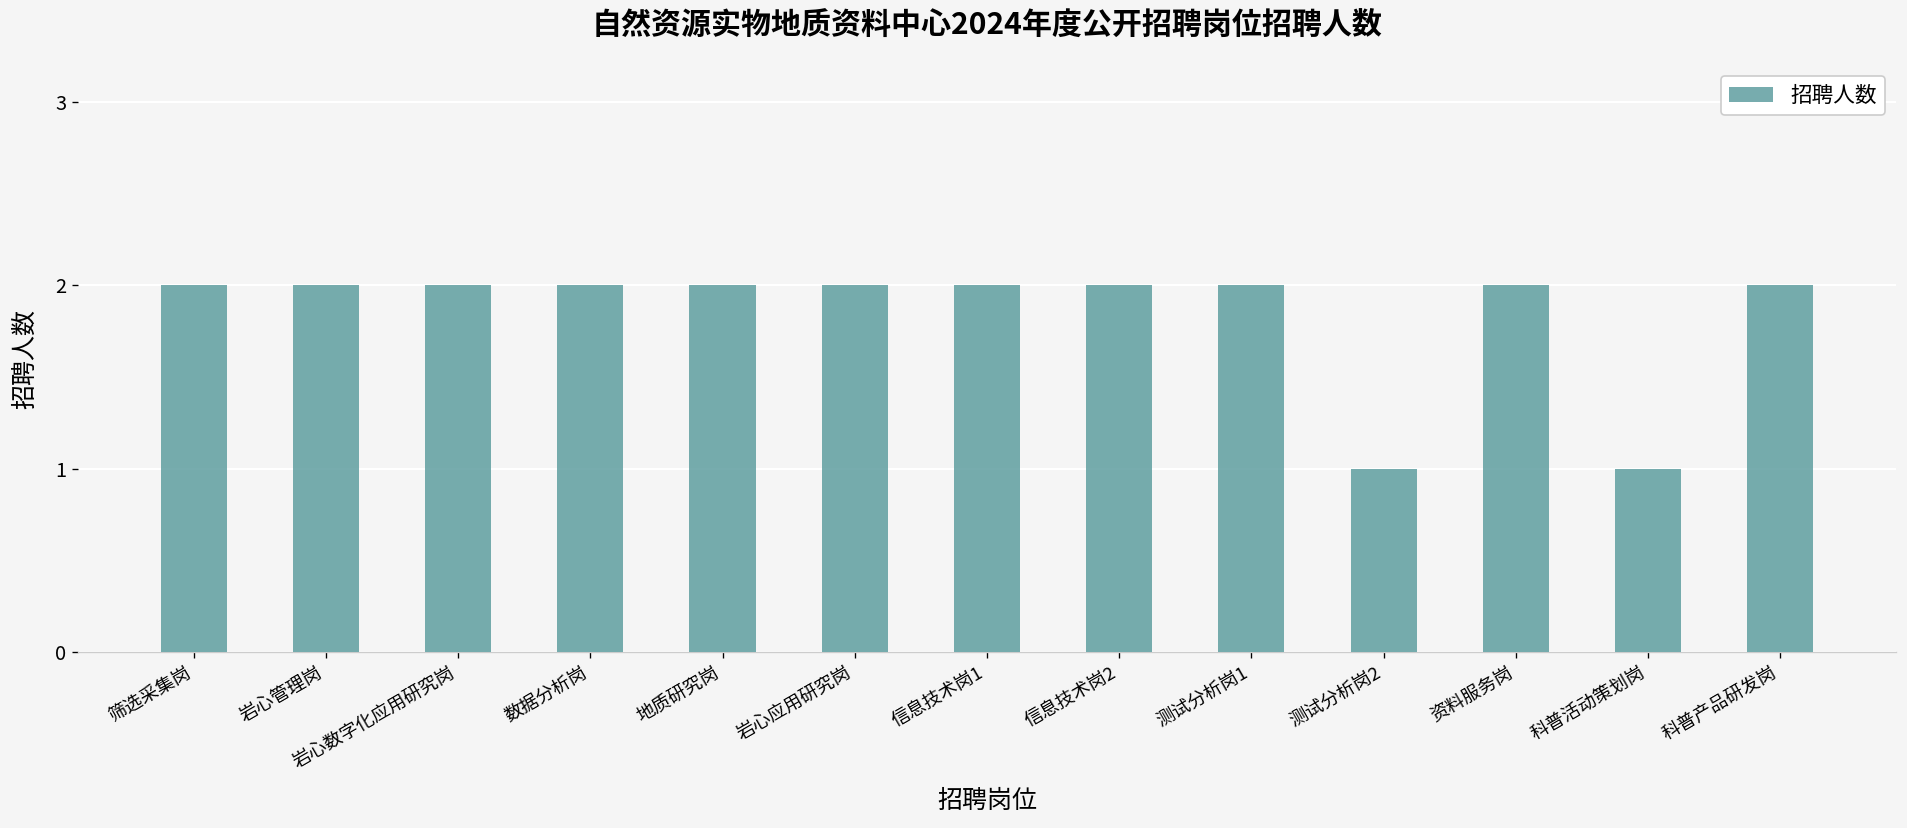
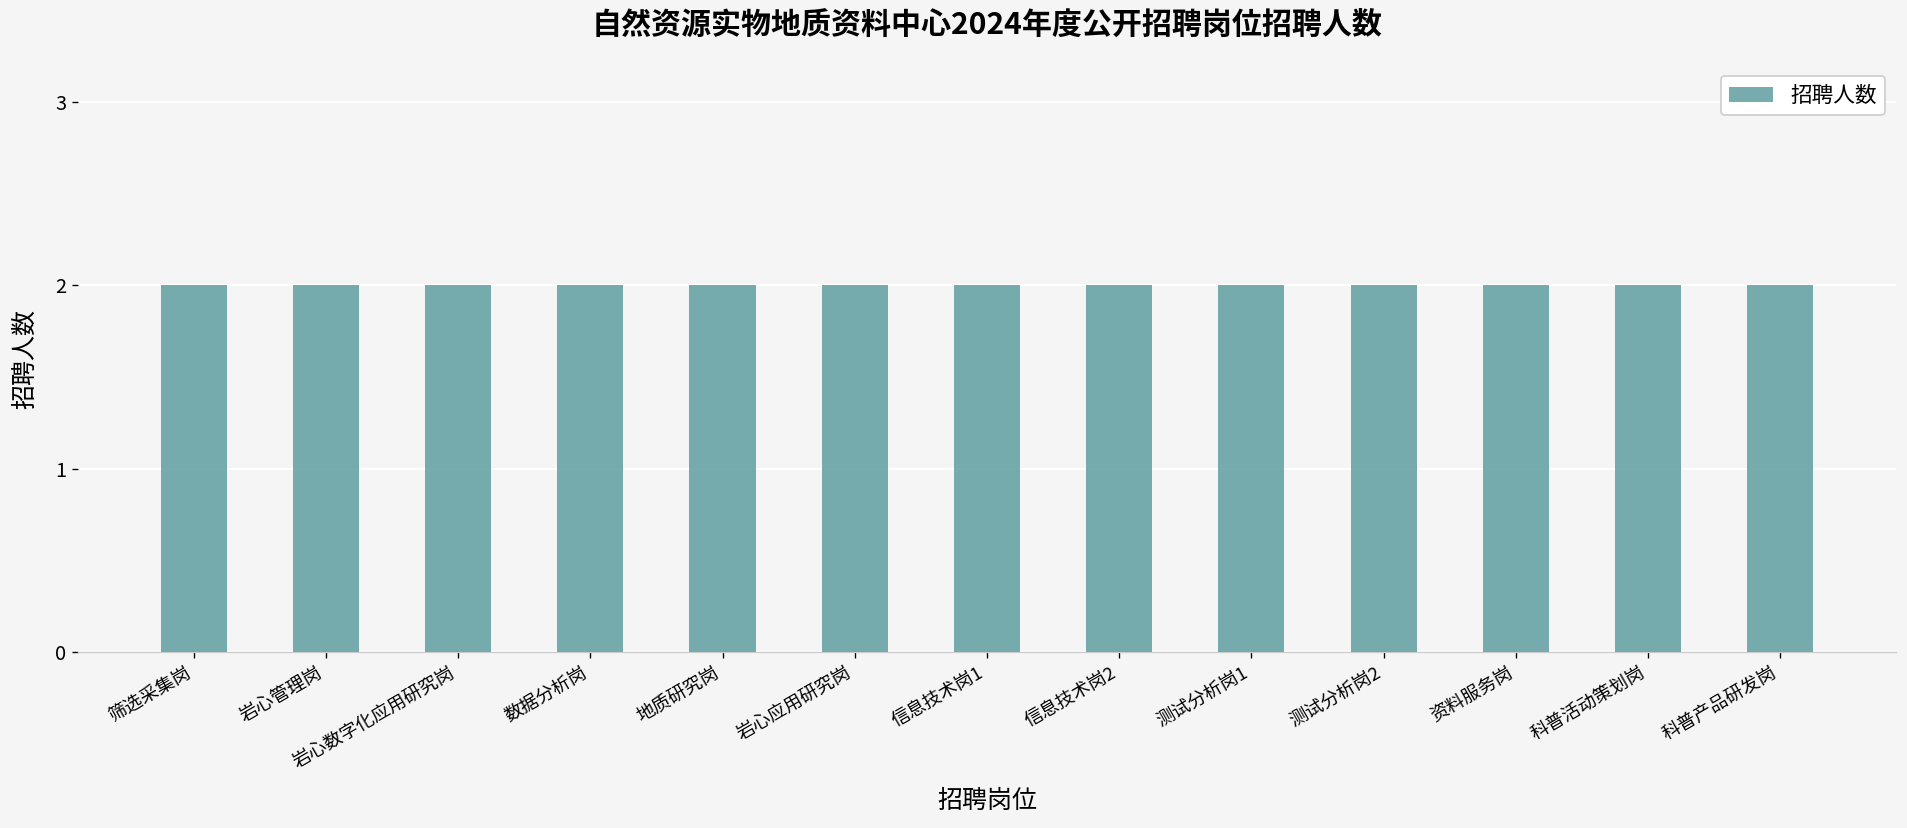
测试分析岗2: 1 -> 2
科普活动策划岗: 1 -> 2
